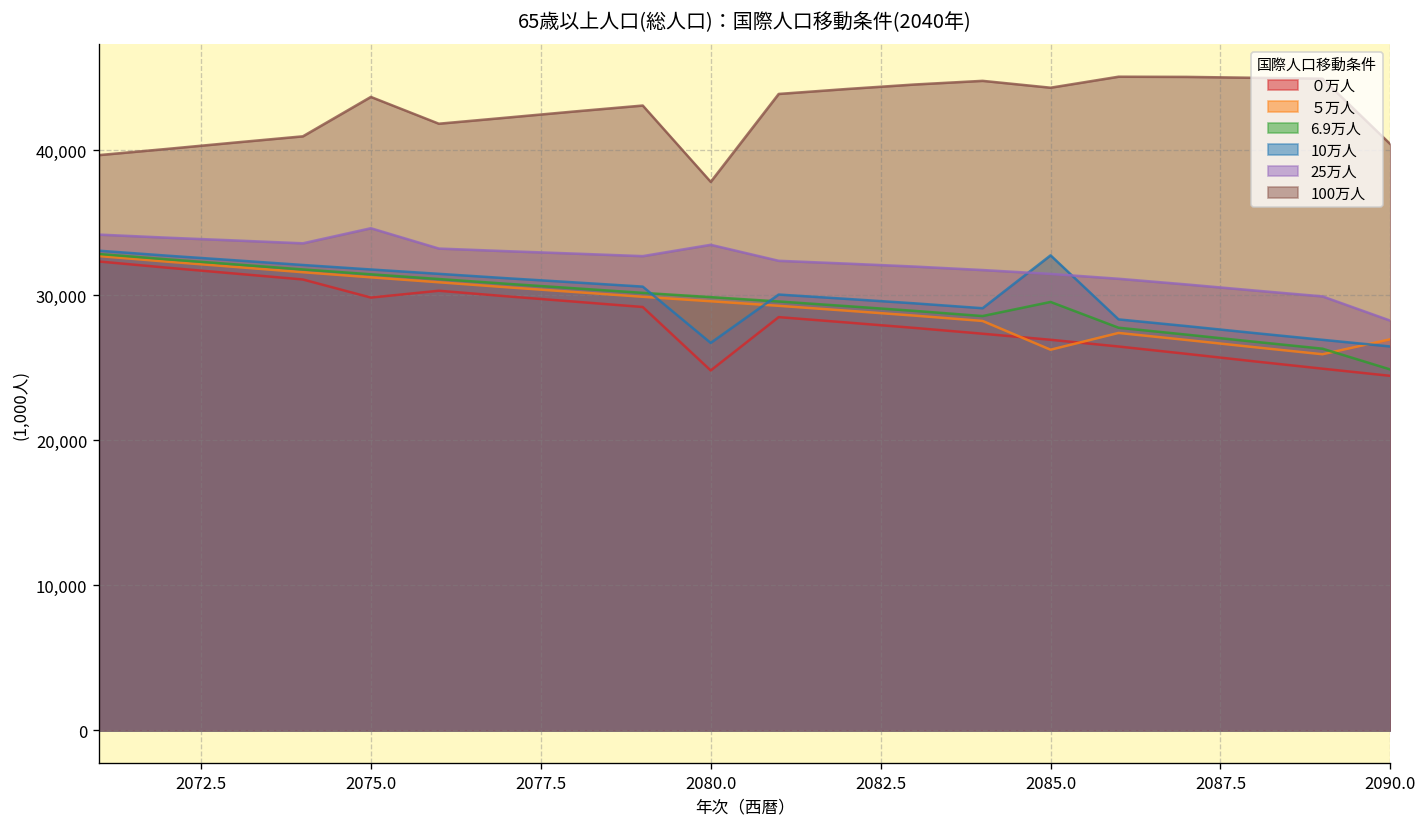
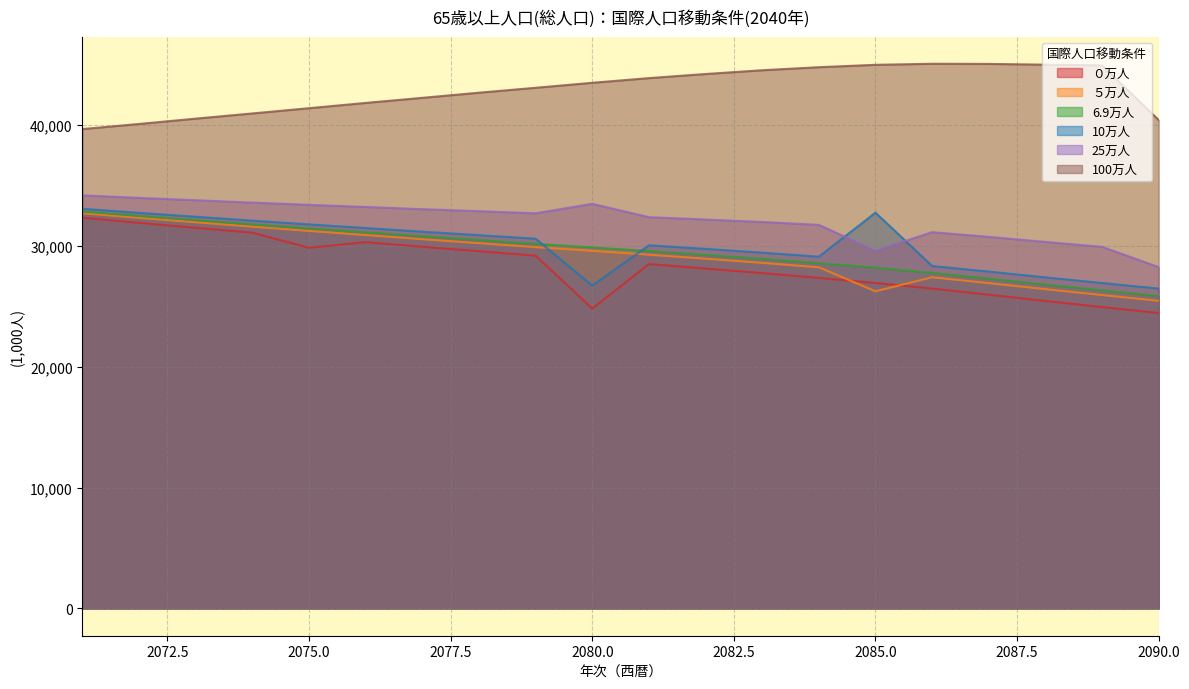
25万人, 2075.0: 34,600 -> 33,400
100万人, 2075.0: 43,700 -> 41,400
100万人, 2080.0: 37,800 -> 43,500
6.9万人, 2085.0: 29,500 -> 28,200
25万人, 2085.0: 31,500 -> 29,600
100万人, 2085.0: 44,300 -> 45,000
５万人, 2090.0: 27,000 -> 25,400
6.9万人, 2090.0: 24,900 -> 25,800
